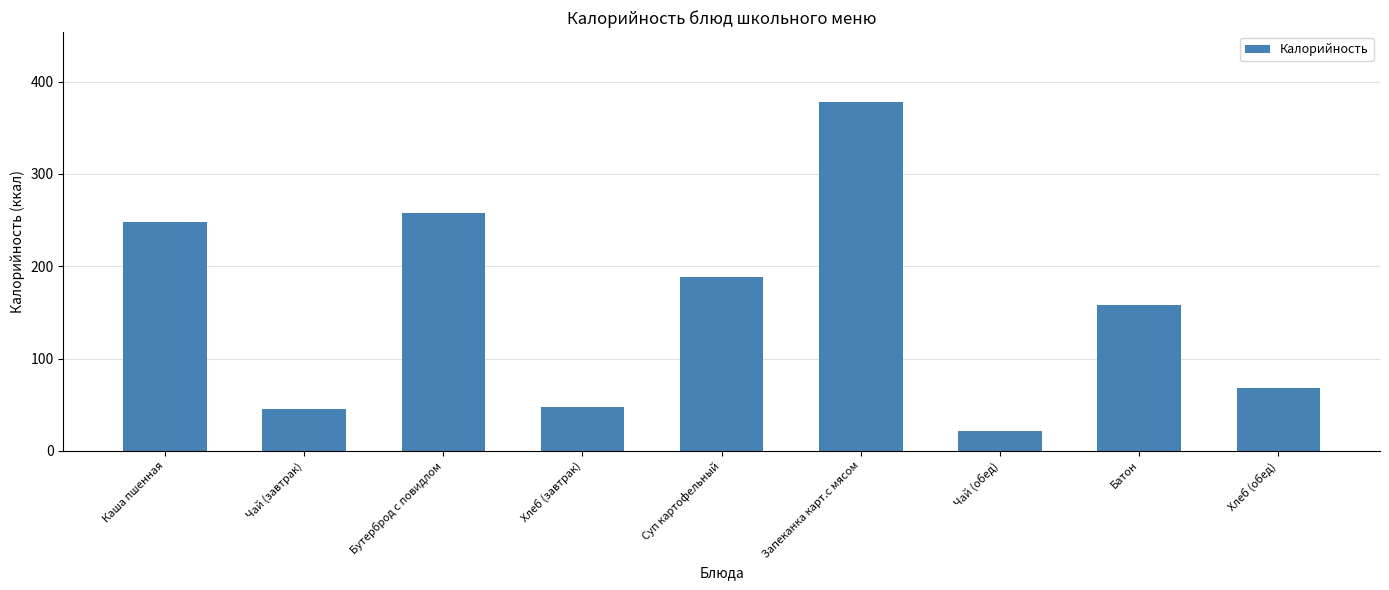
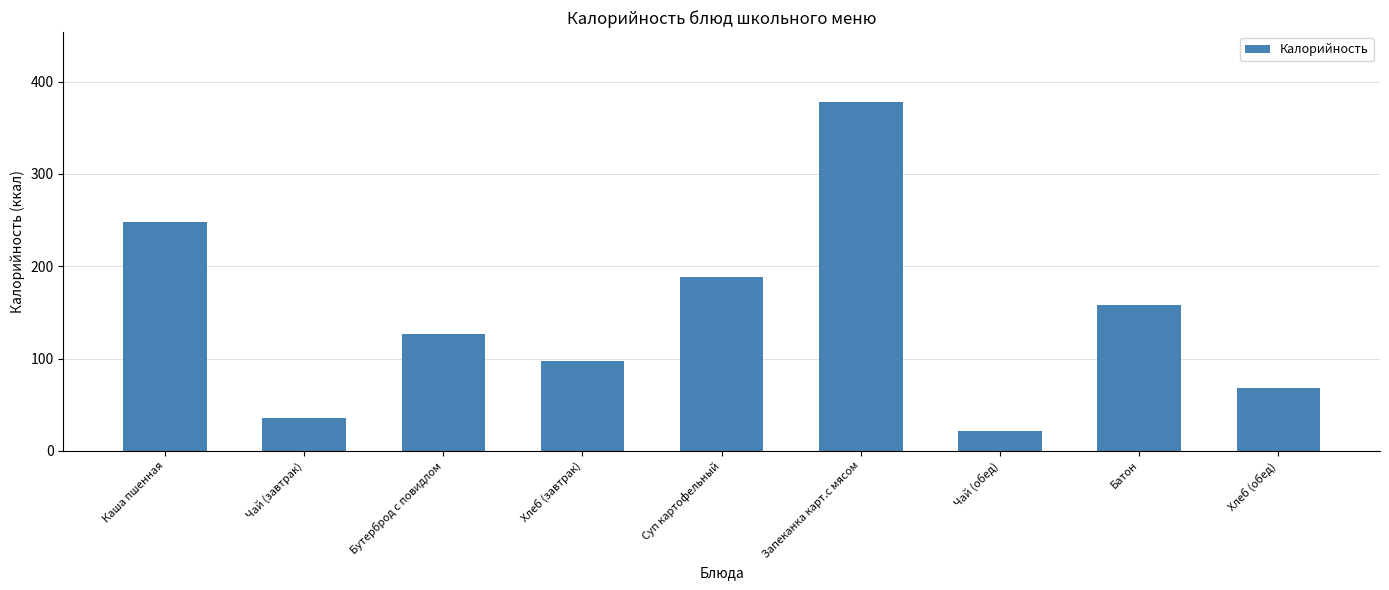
Чай (завтрак): 50 -> 40
Бутерброд с повидлом: 260 -> 130
Хлеб (завтрак): 50 -> 100
